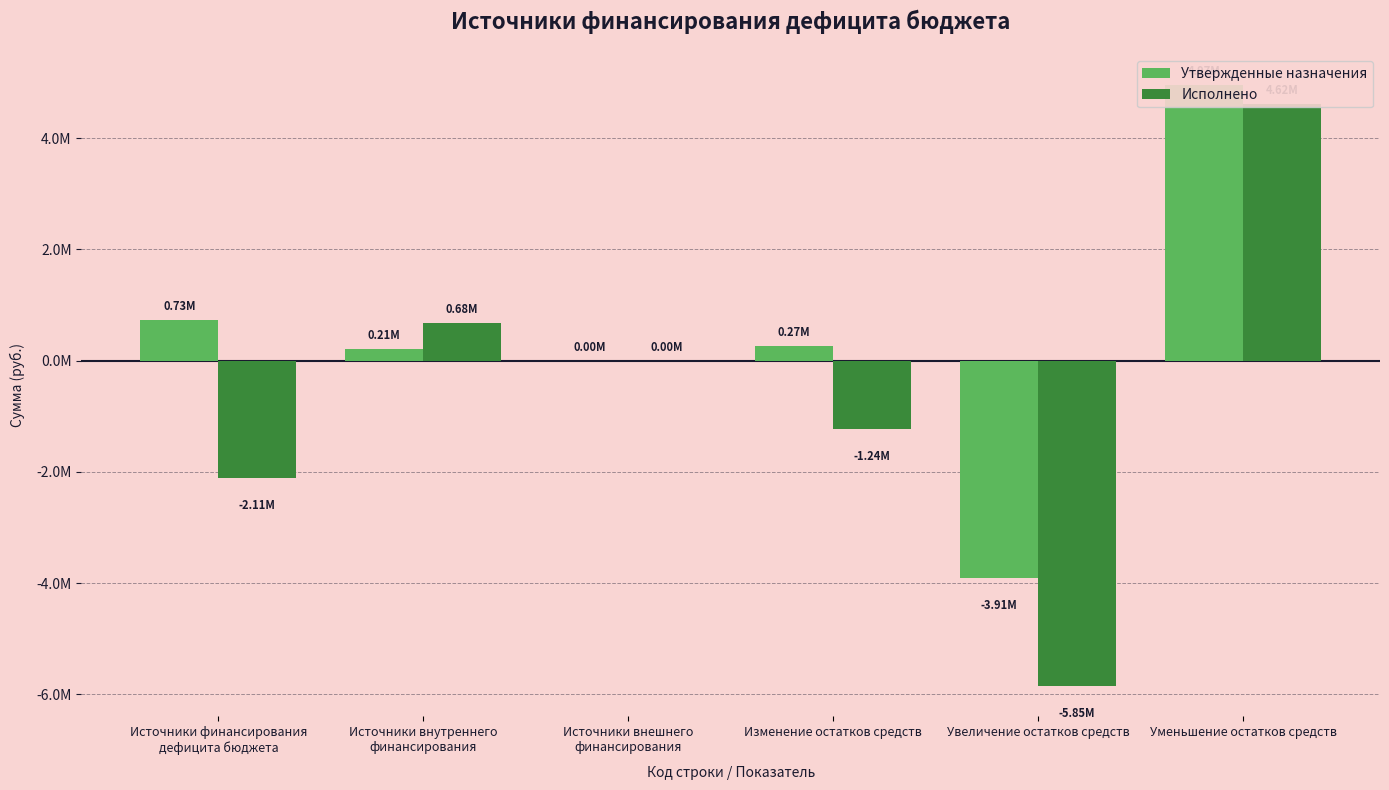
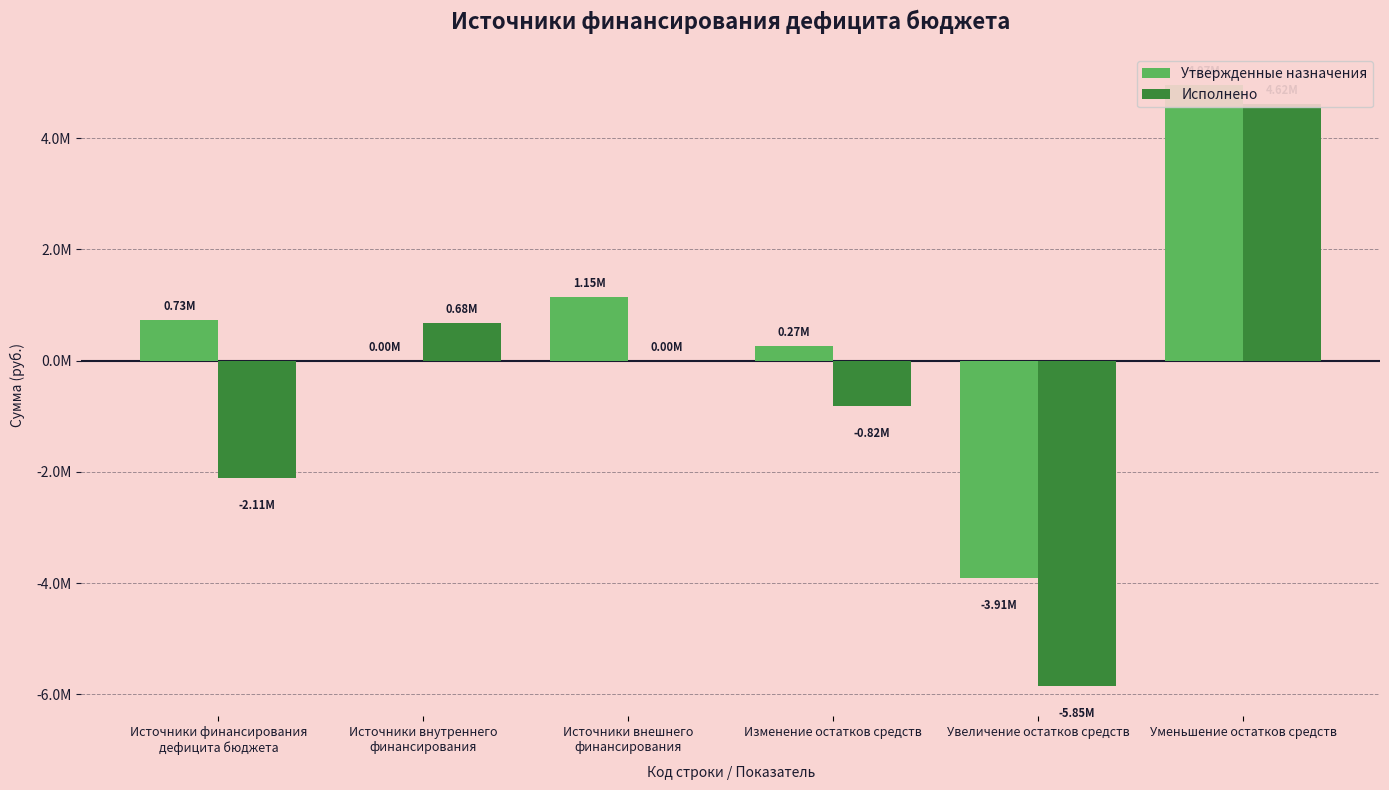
Утвержденные назначения, Источники внутреннего финансирования: 0.21M -> 0.00M
Утвержденные назначения, Источники внешнего финансирования: 0.00M -> 1.15M
Исполнено, Изменение остатков средств: -1.24M -> -0.82M
